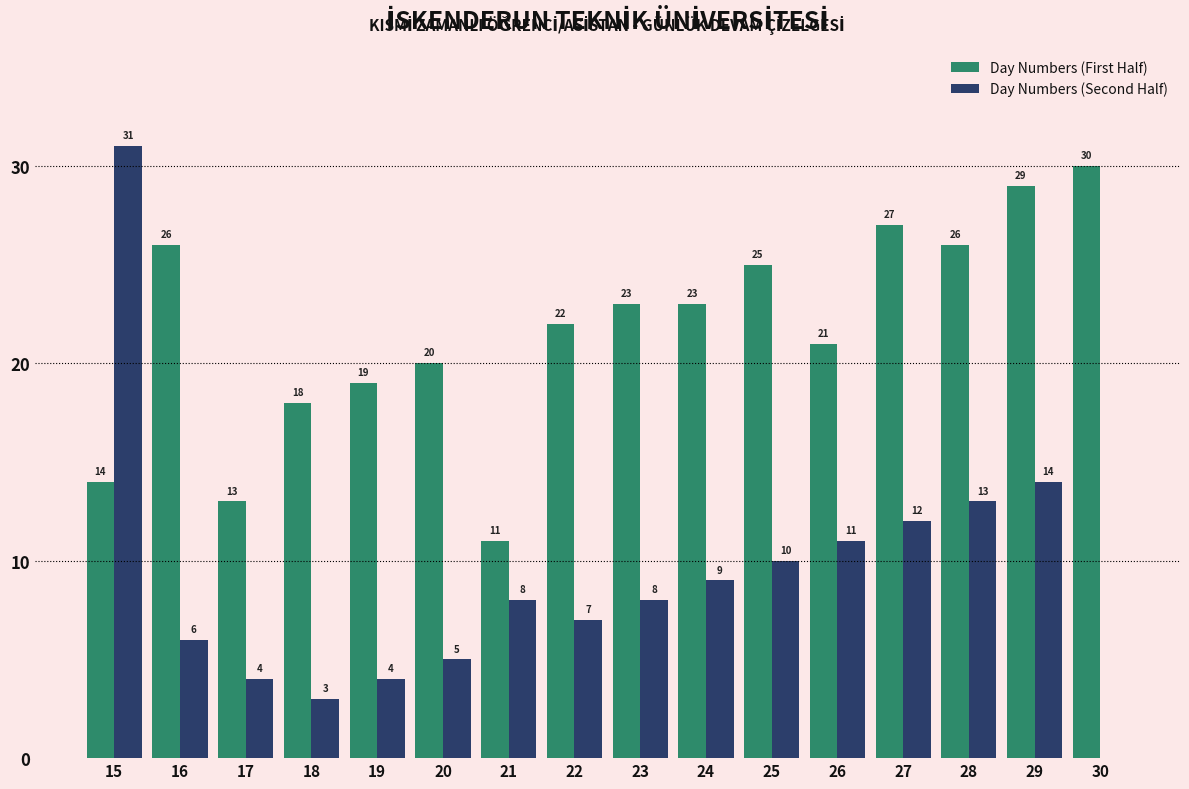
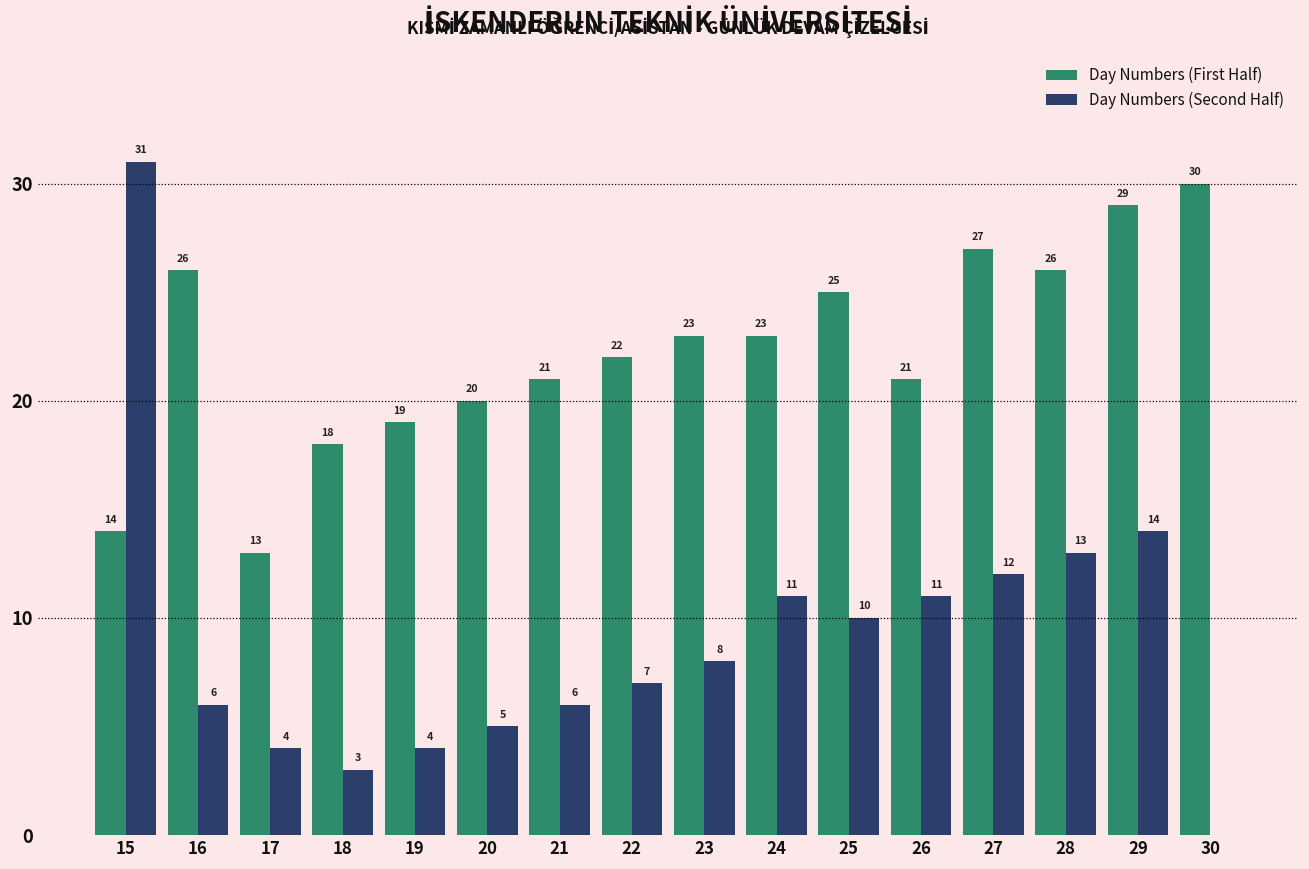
Day Numbers (First Half), 21: 11 -> 21
Day Numbers (Second Half), 21: 8 -> 6
Day Numbers (Second Half), 24: 9 -> 11
